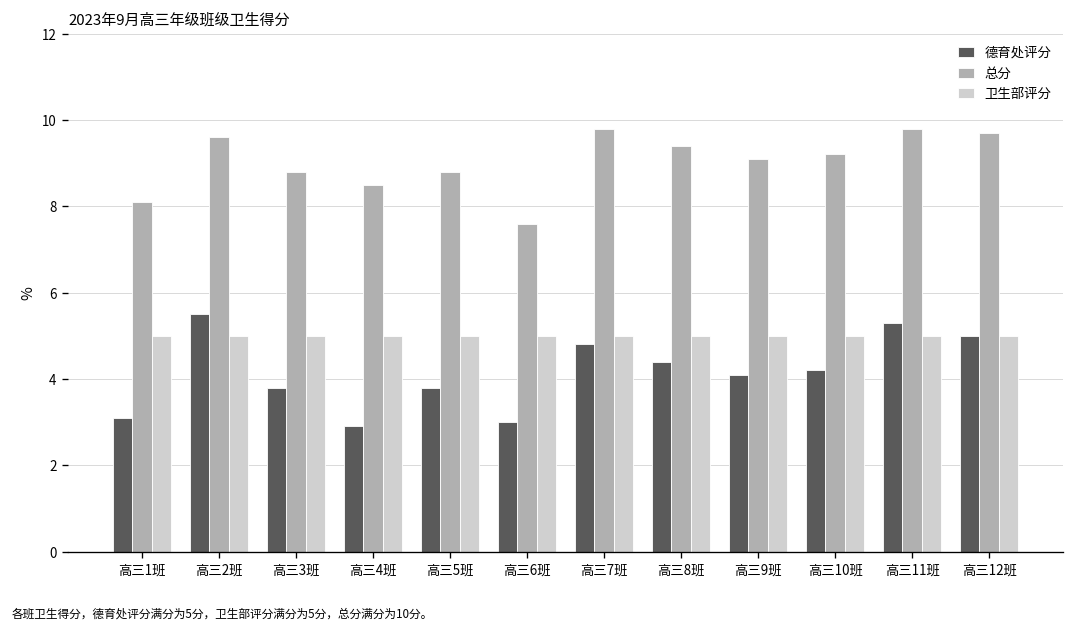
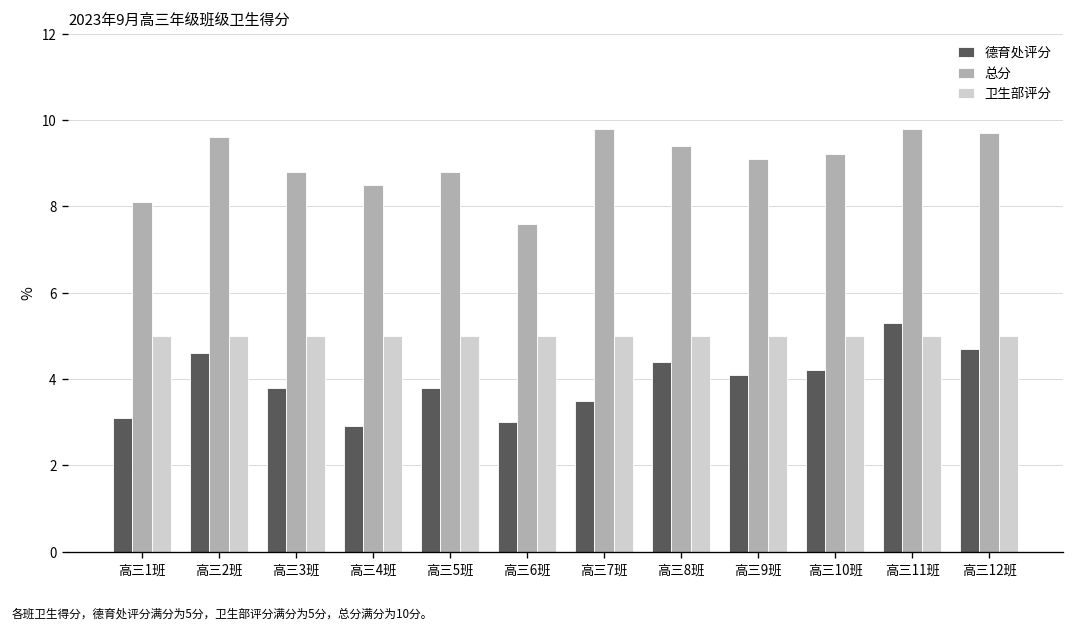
德育处评分, 高三2班: 5.5 -> 4.6
德育处评分, 高三7班: 4.8 -> 3.5
德育处评分, 高三12班: 5.0 -> 4.7
